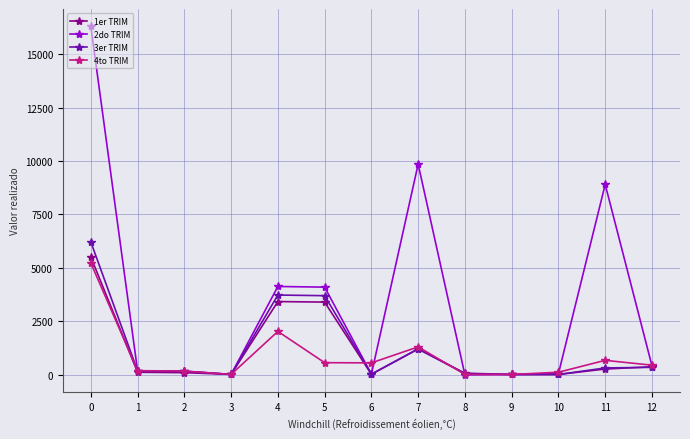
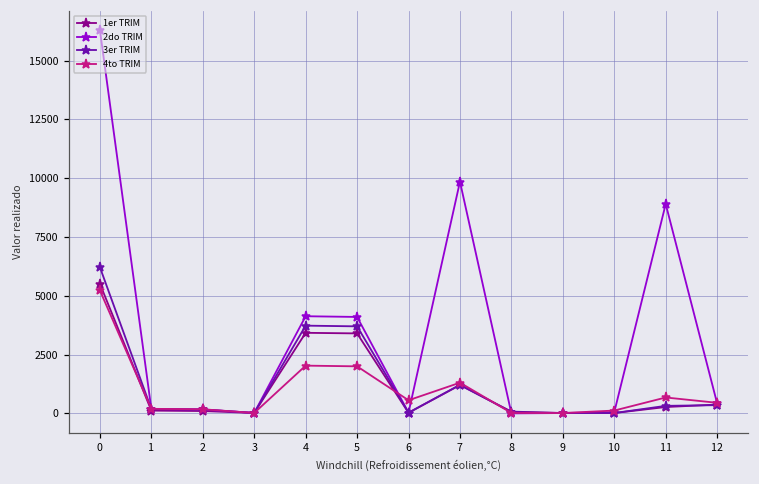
4to TRIM, 5: 600 -> 2000
